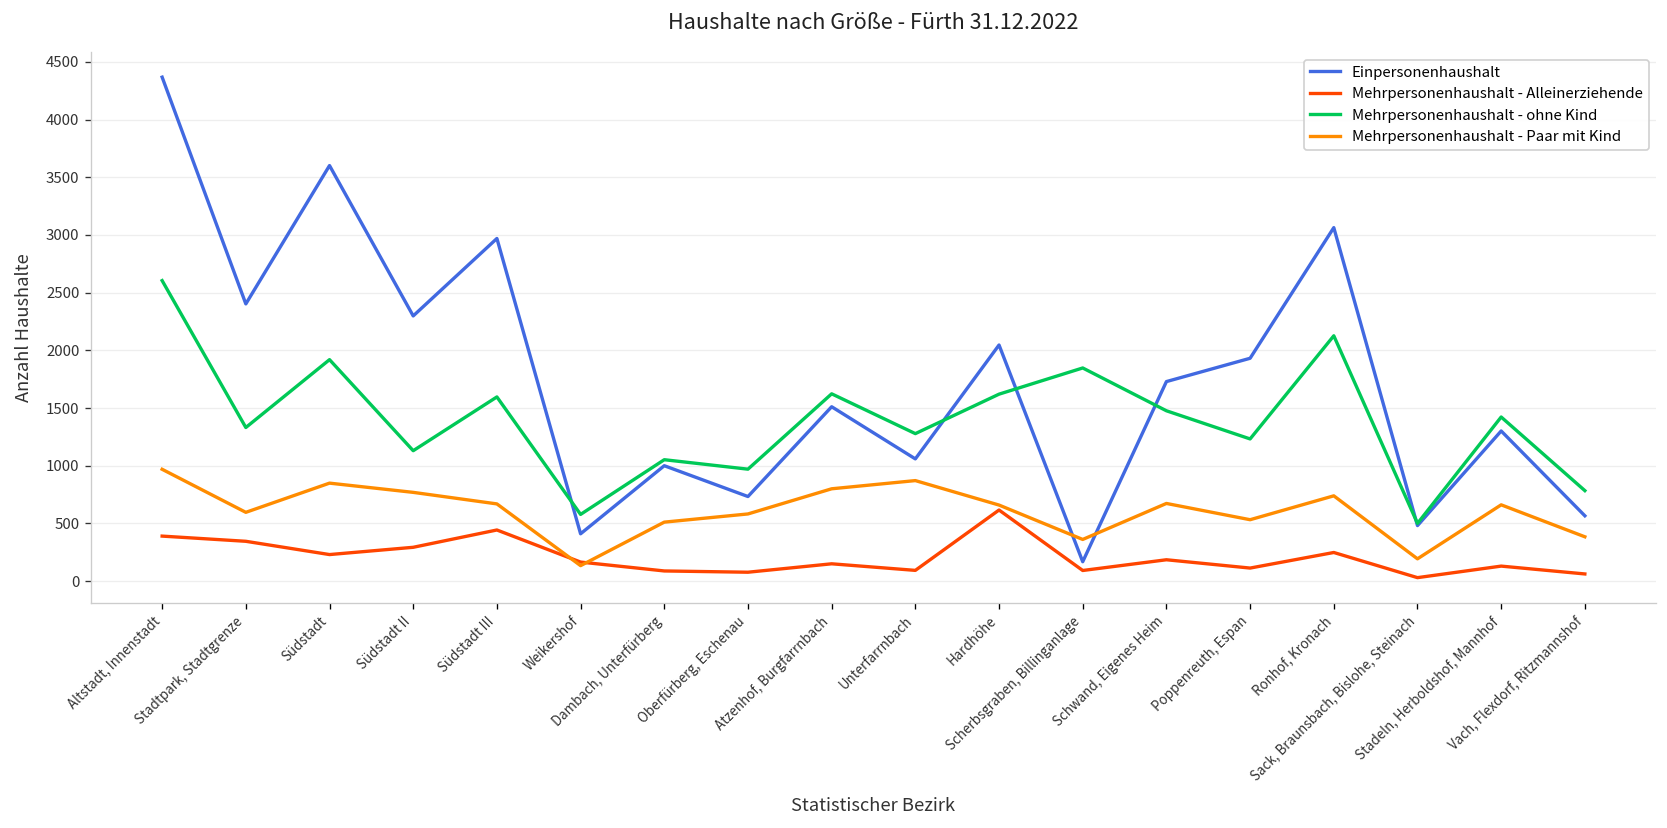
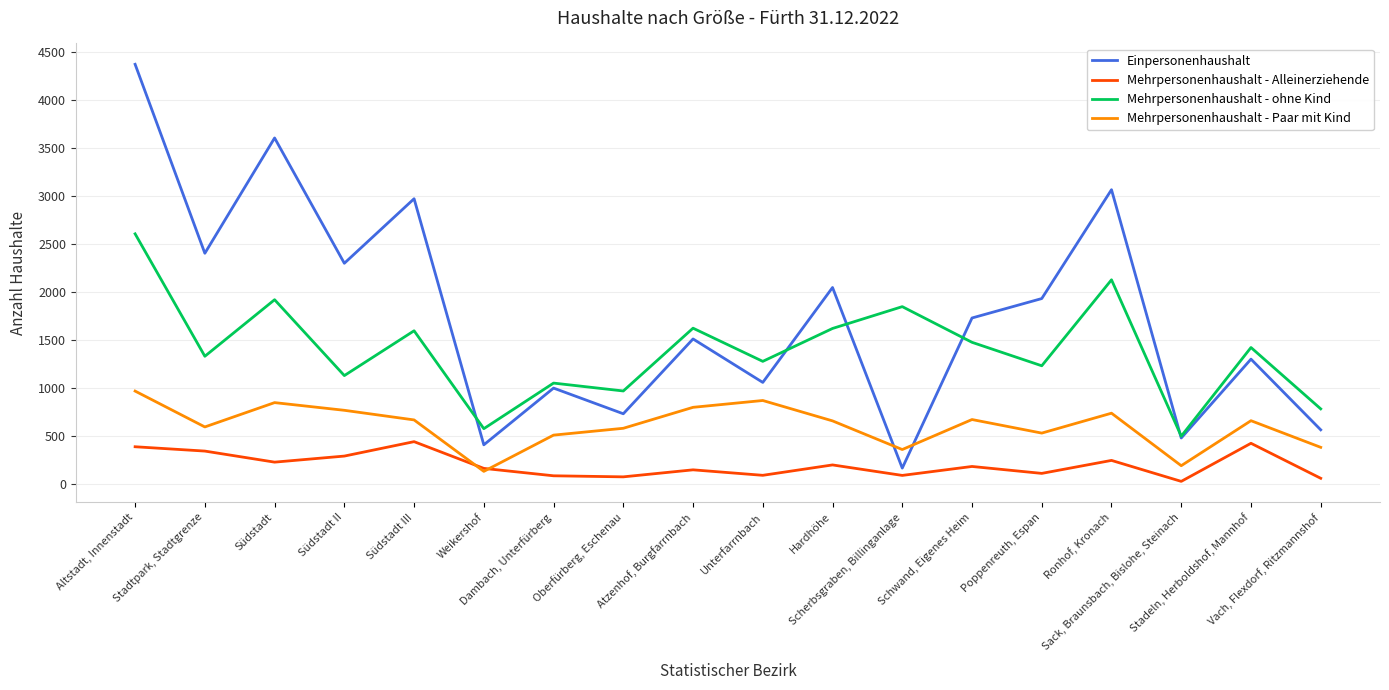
Mehrpersonenhaushalt - Alleinerziehende, Hardhöhe: 600 -> 200
Mehrpersonenhaushalt - Alleinerziehende, Stadeln, Herboldshof, Mannhof: 100 -> 400
